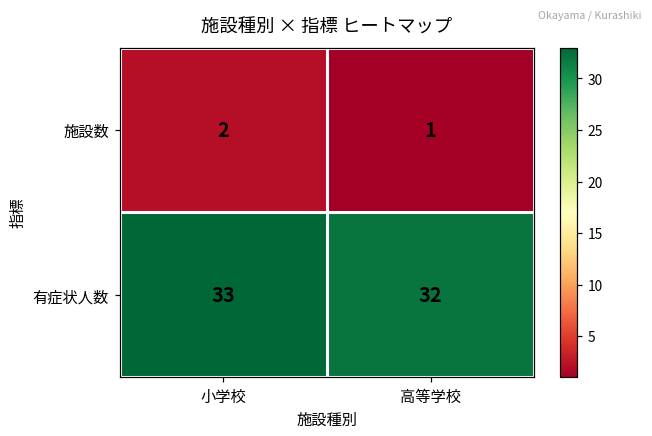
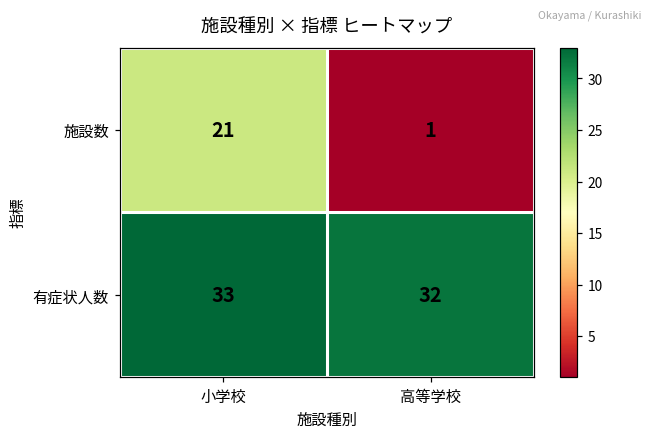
施設数, 小学校: 2 -> 21
